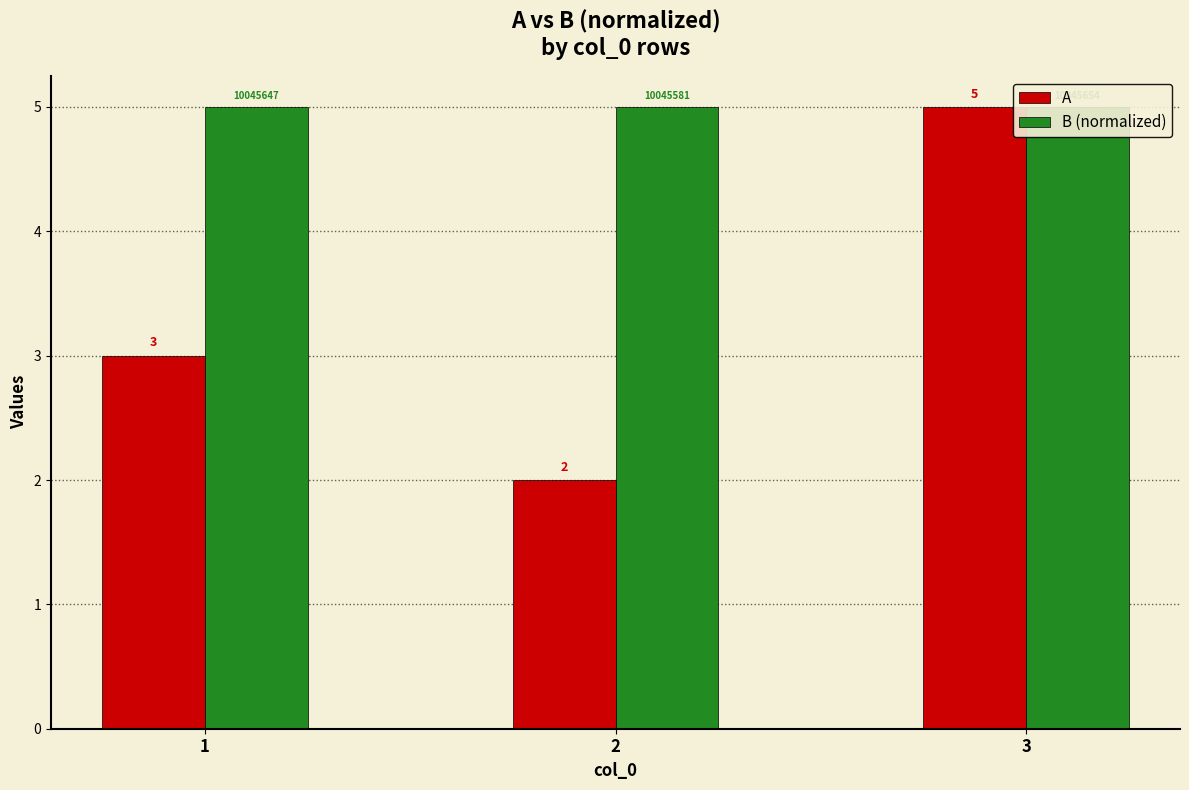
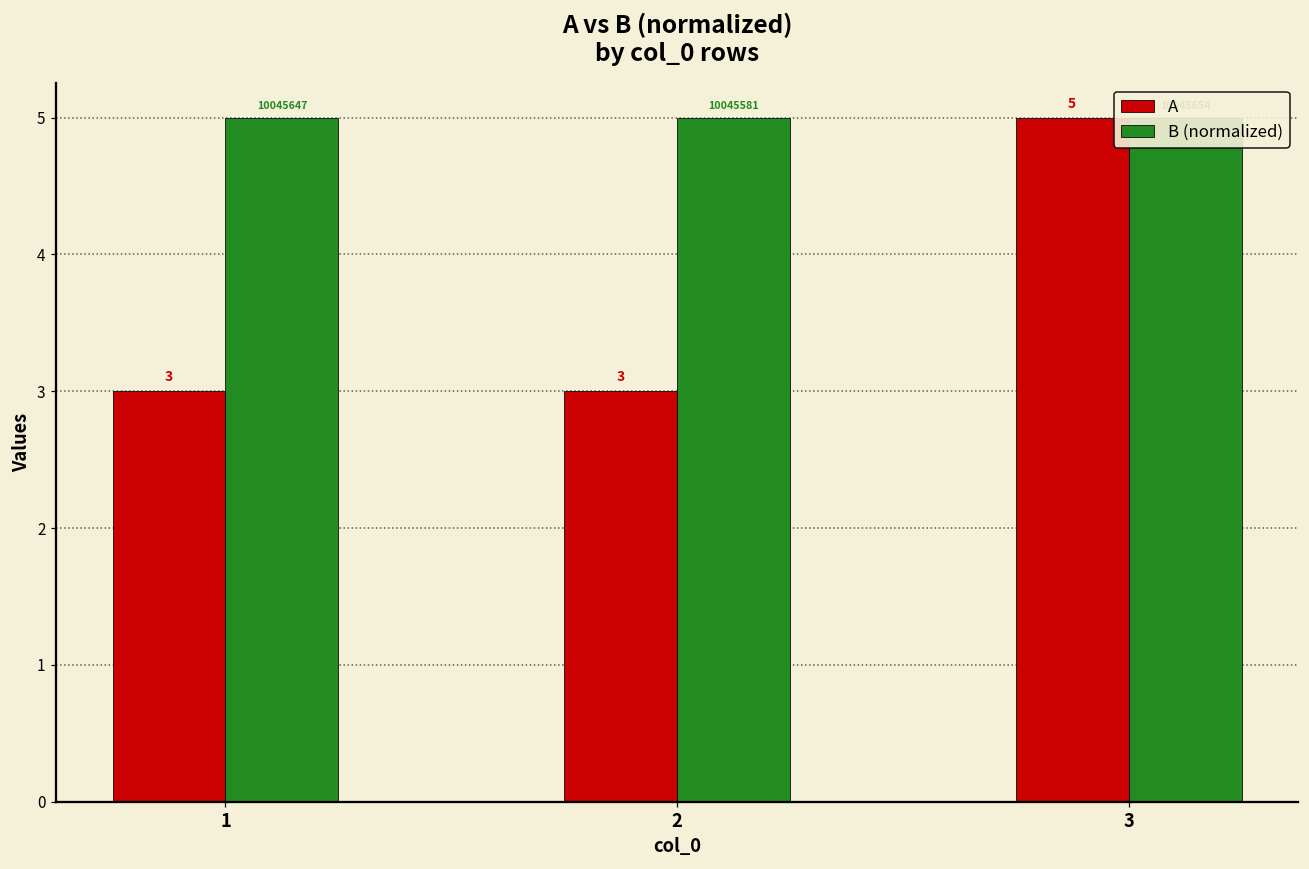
A, 2: 2 -> 3
